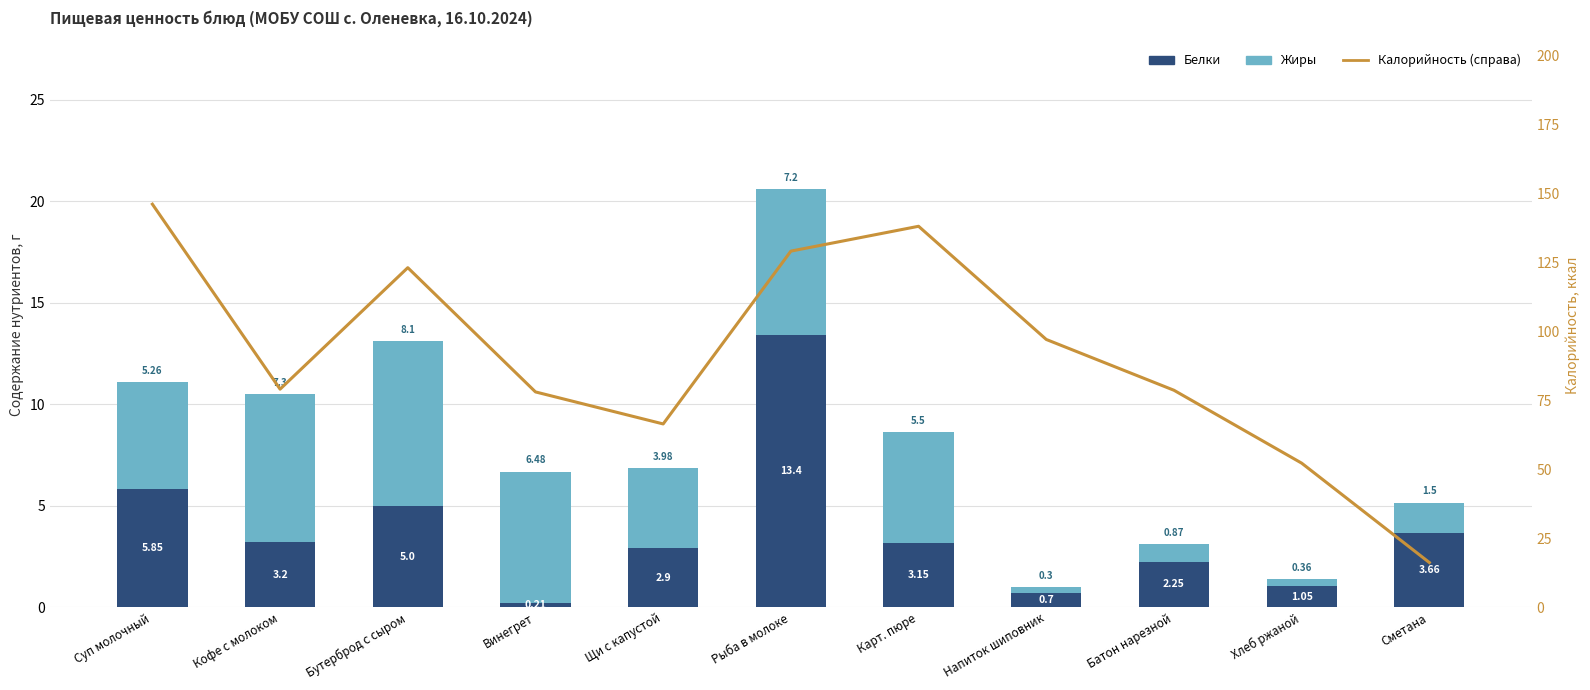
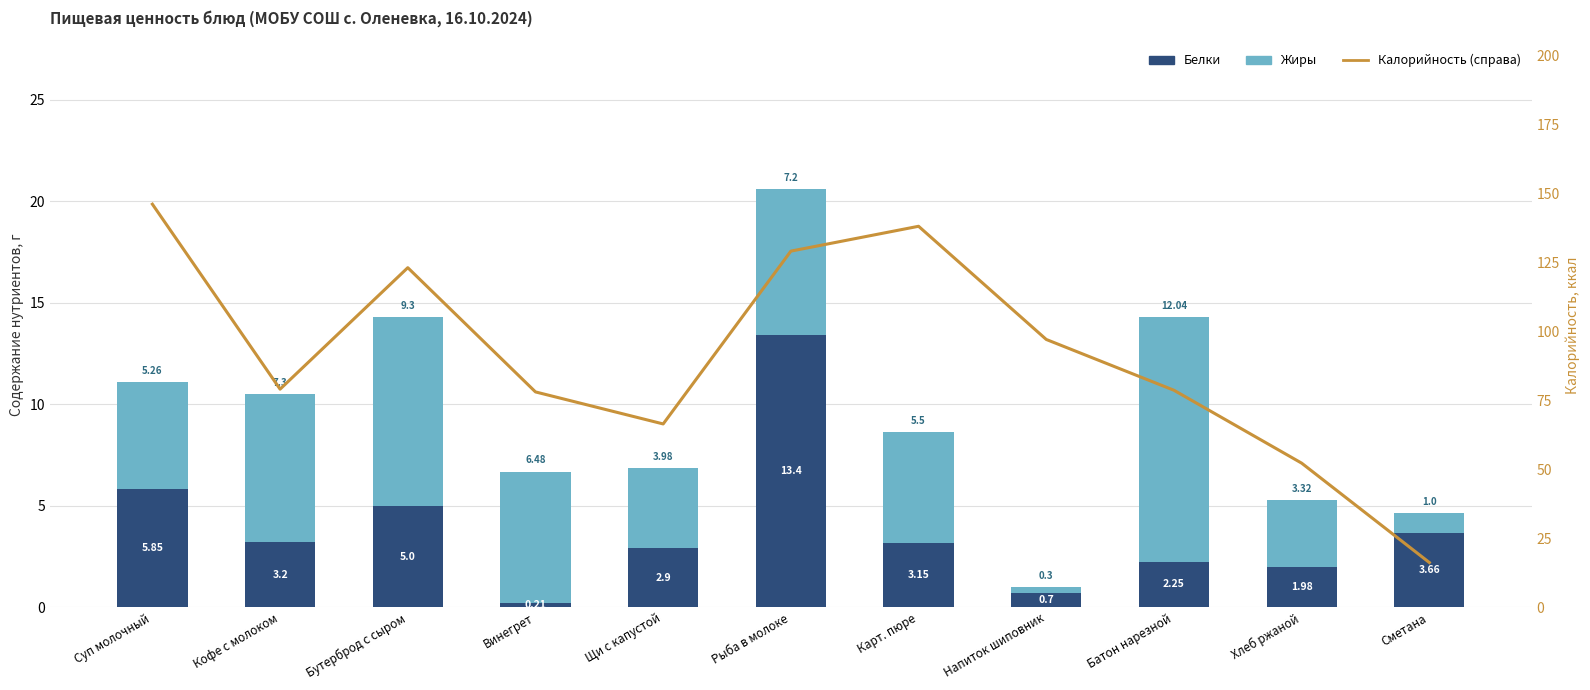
Жиры, Бутерброд с сыром: 8.1 -> 9.3
Жиры, Батон нарезной: 0.87 -> 12.04
Белки, Хлеб ржаной: 1.05 -> 1.98
Жиры, Хлеб ржаной: 0.36 -> 3.32
Жиры, Сметана: 1.5 -> 1.0
